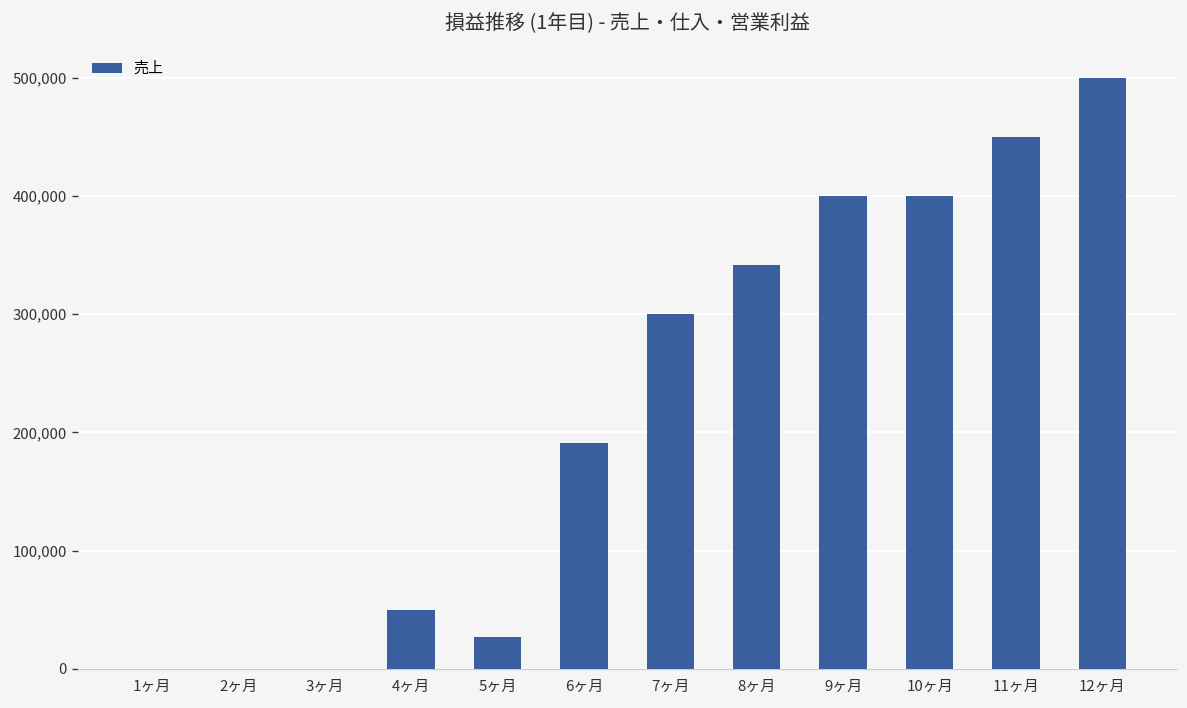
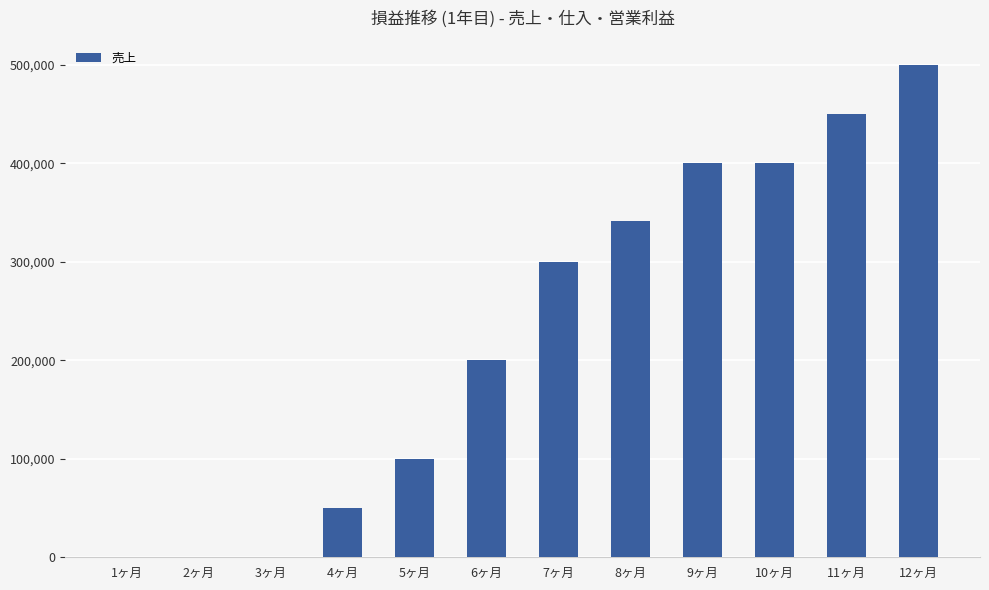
5ヶ月: 30,000 -> 100,000
6ヶ月: 190,000 -> 200,000
